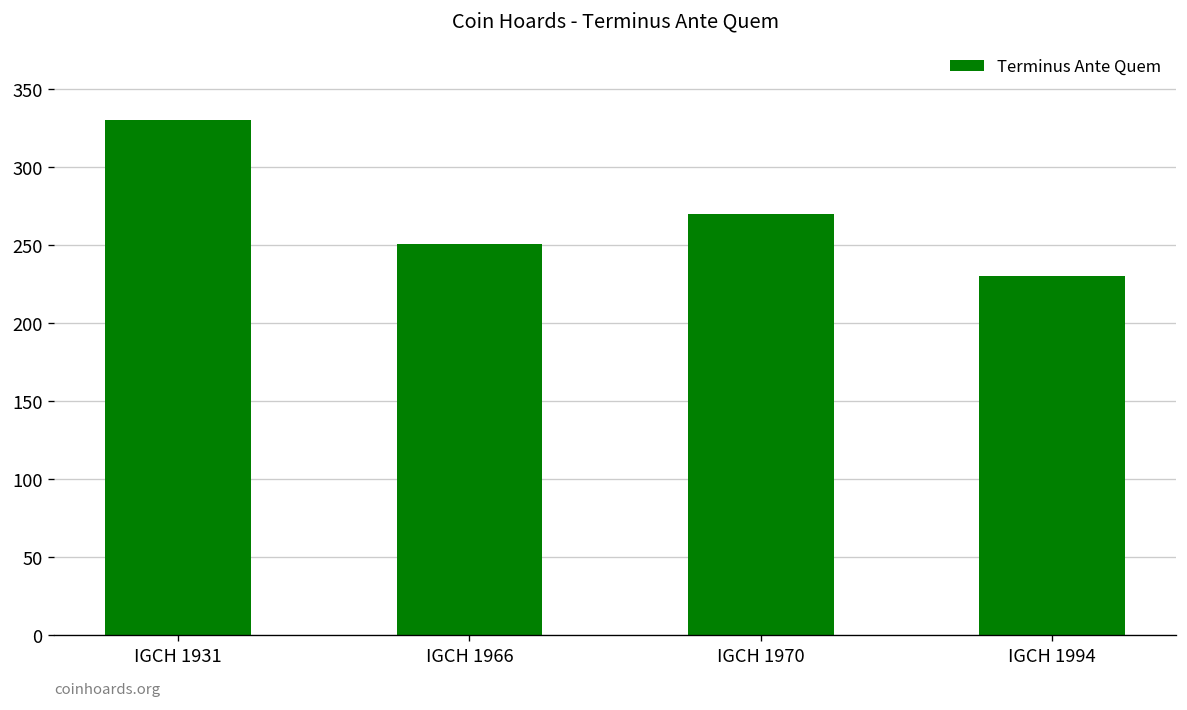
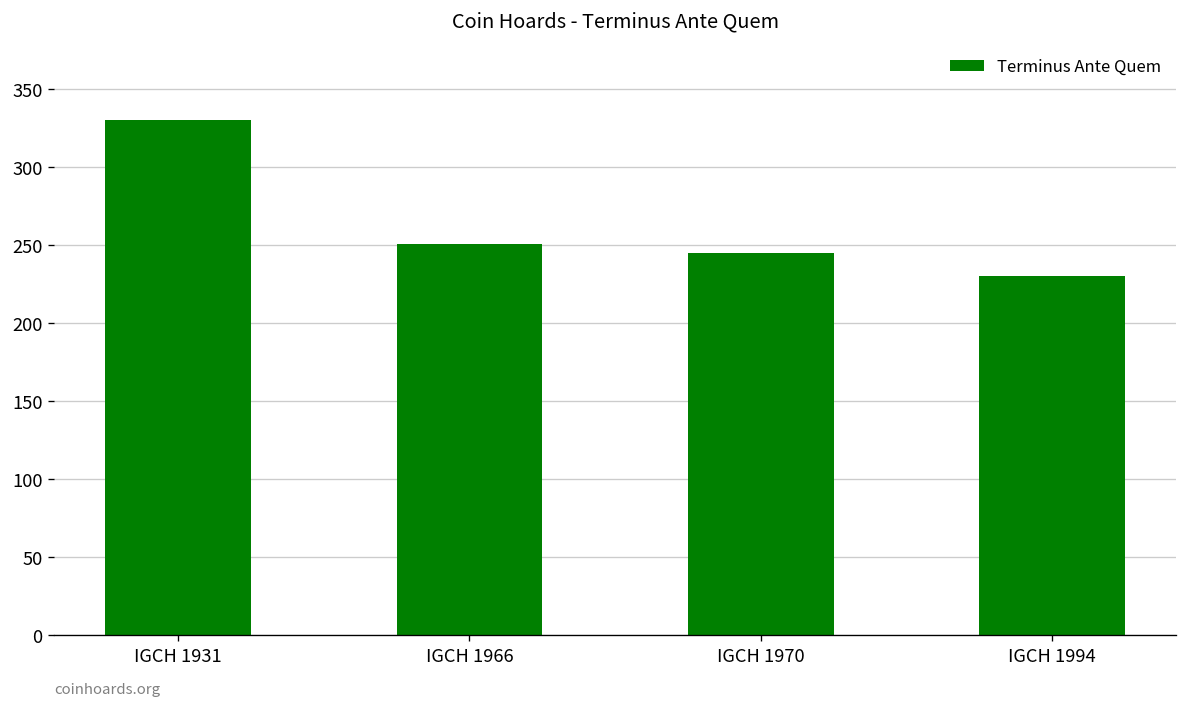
IGCH 1970: 270 -> 245
